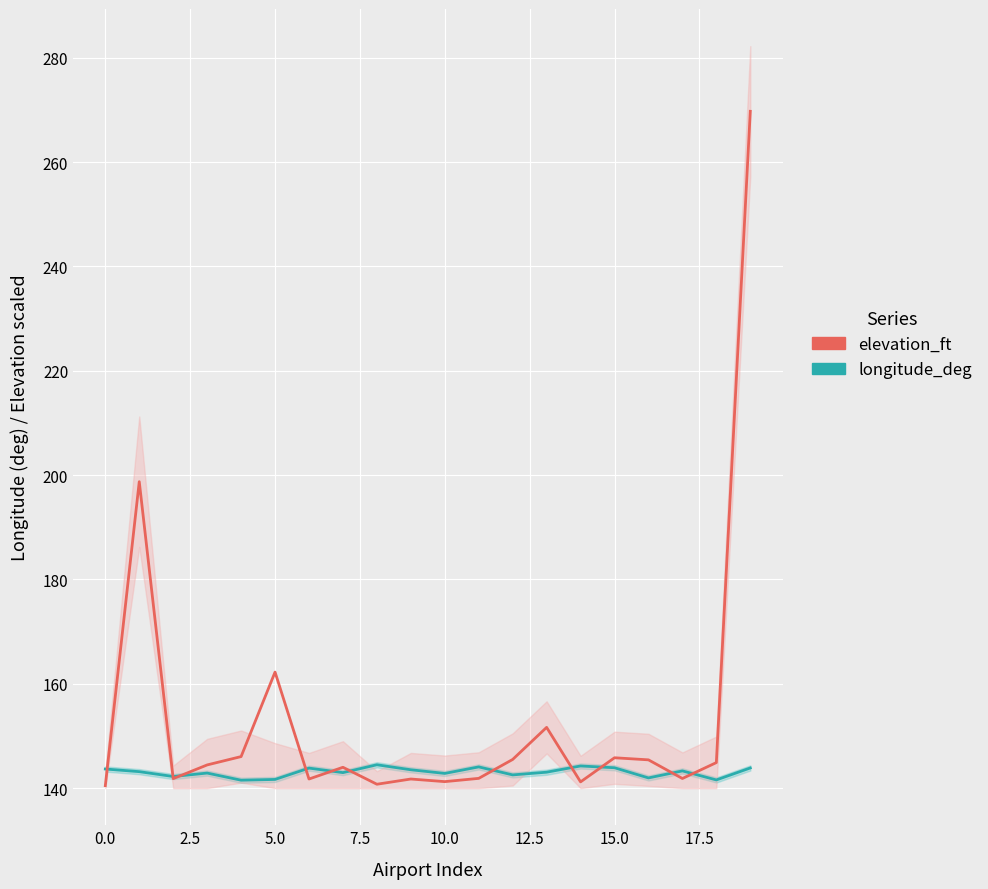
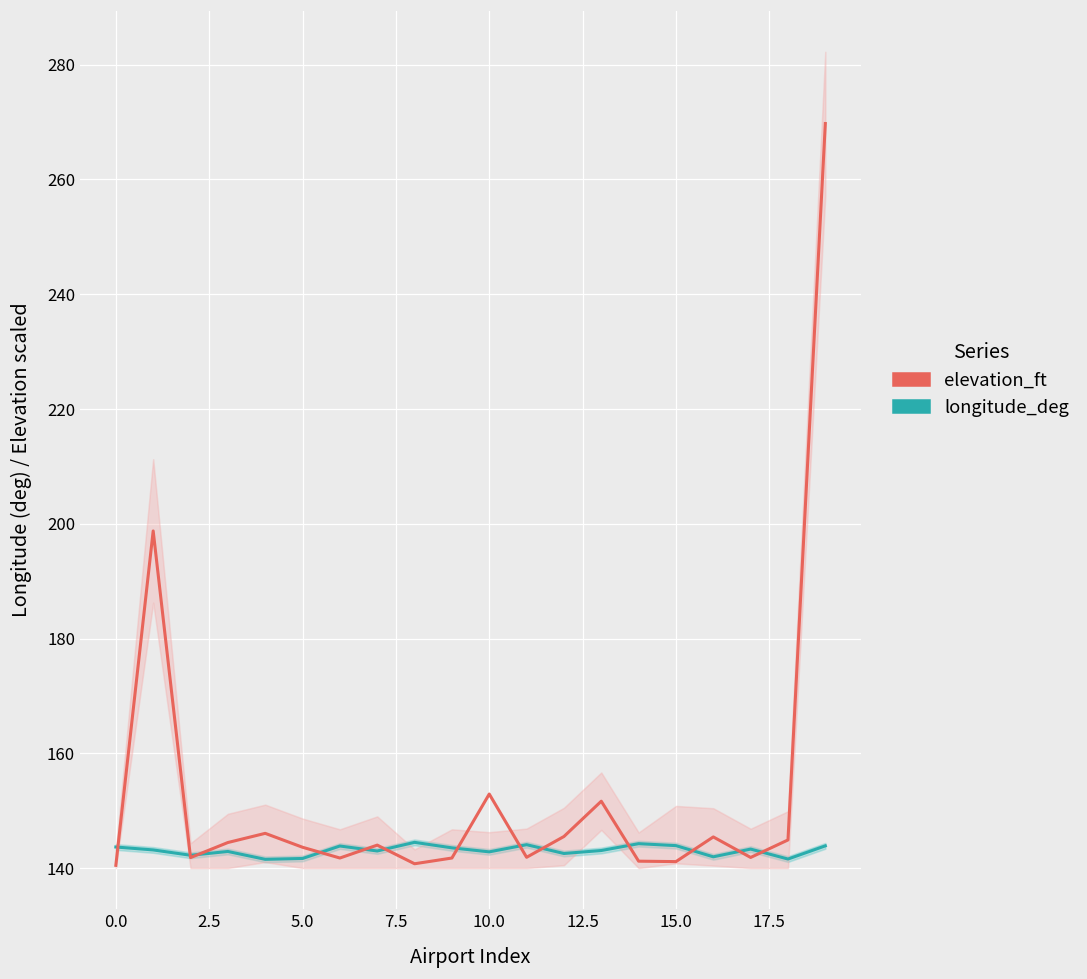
elevation_ft, 5.0: 162 -> 144
elevation_ft, 10.0: 141 -> 153
elevation_ft, 15.0: 146 -> 141
